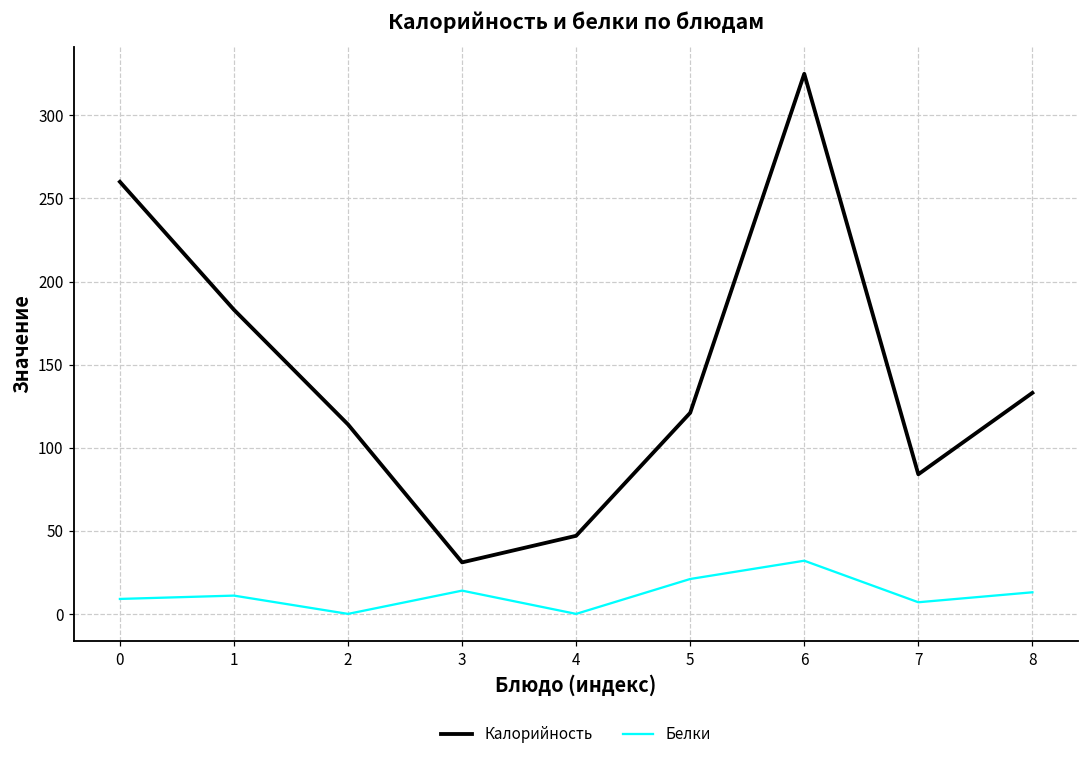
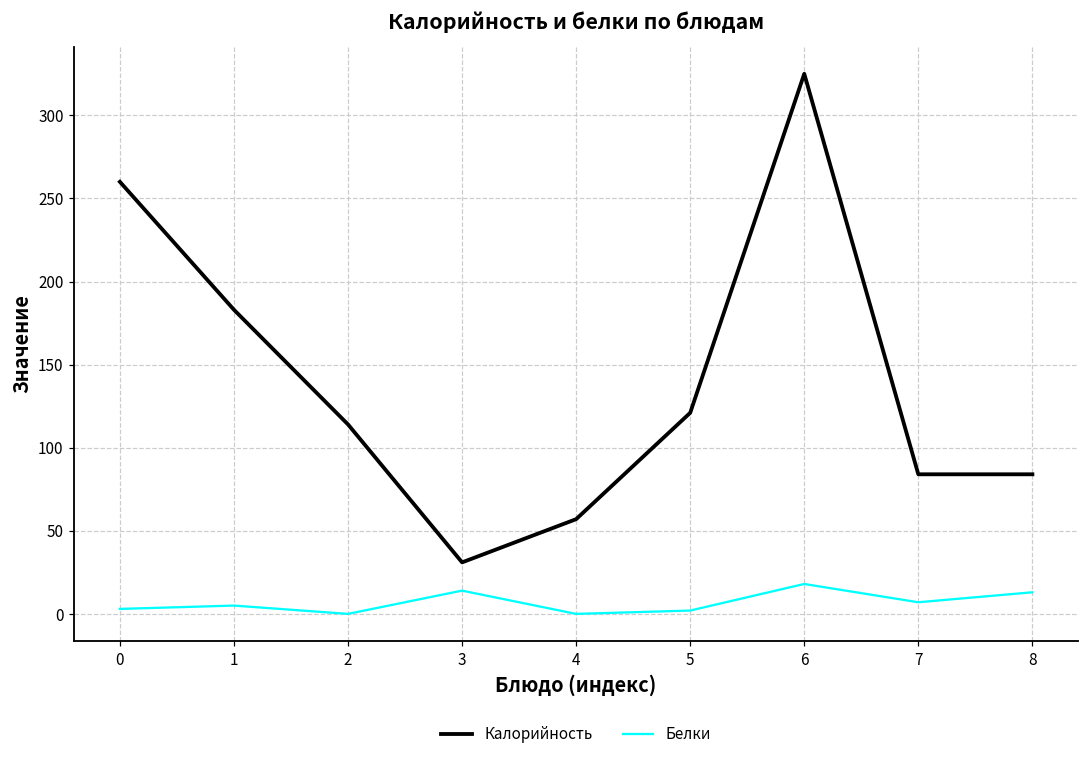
Белки, 0: 9 -> 3
Белки, 1: 11 -> 5
Калорийность, 4: 47 -> 57
Белки, 5: 21 -> 2
Белки, 6: 32 -> 18
Калорийность, 8: 133 -> 84
